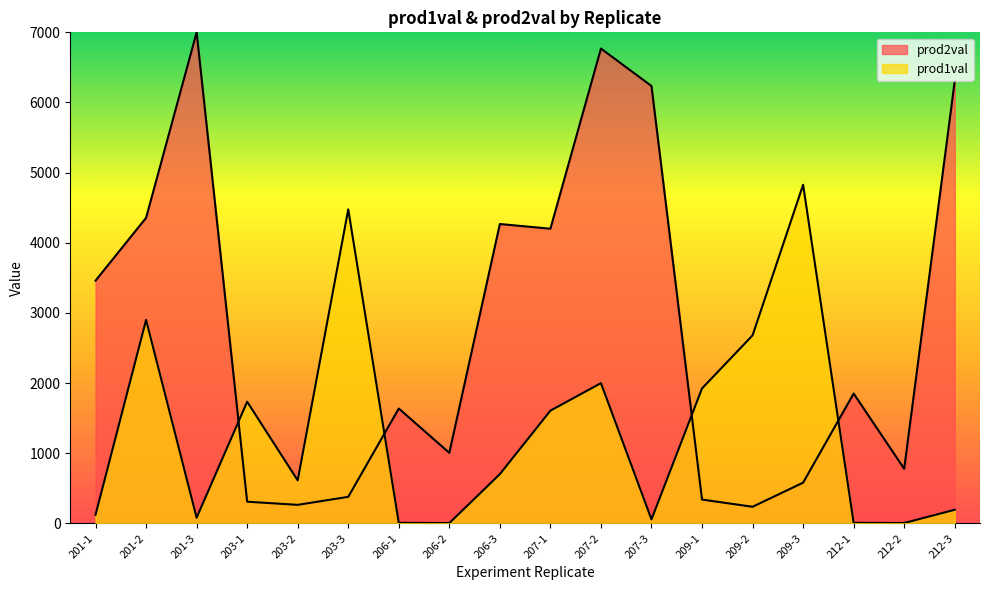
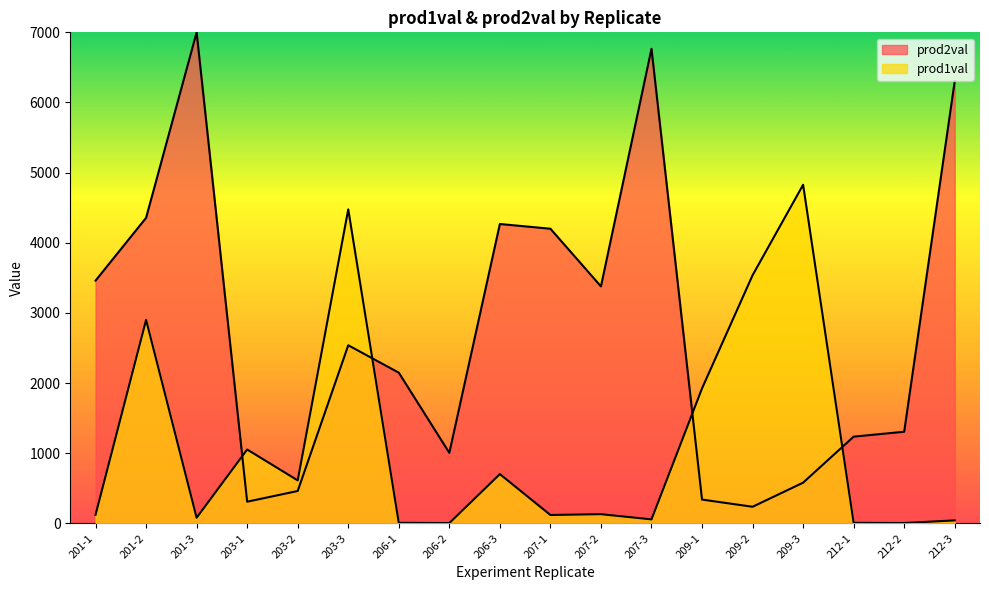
prod1val, 203-1: 1700 -> 1100
prod2val, 203-2: 300 -> 500
prod2val, 203-3: 400 -> 2500
prod2val, 206-1: 1600 -> 2100
prod1val, 207-1: 1600 -> 100
prod2val, 207-2: 6800 -> 3400
prod1val, 207-2: 2000 -> 100
prod2val, 207-3: 6200 -> 6800
prod1val, 209-2: 2700 -> 3500
prod2val, 212-1: 1800 -> 1200
prod2val, 212-2: 800 -> 1300
prod1val, 212-3: 200 -> 0
